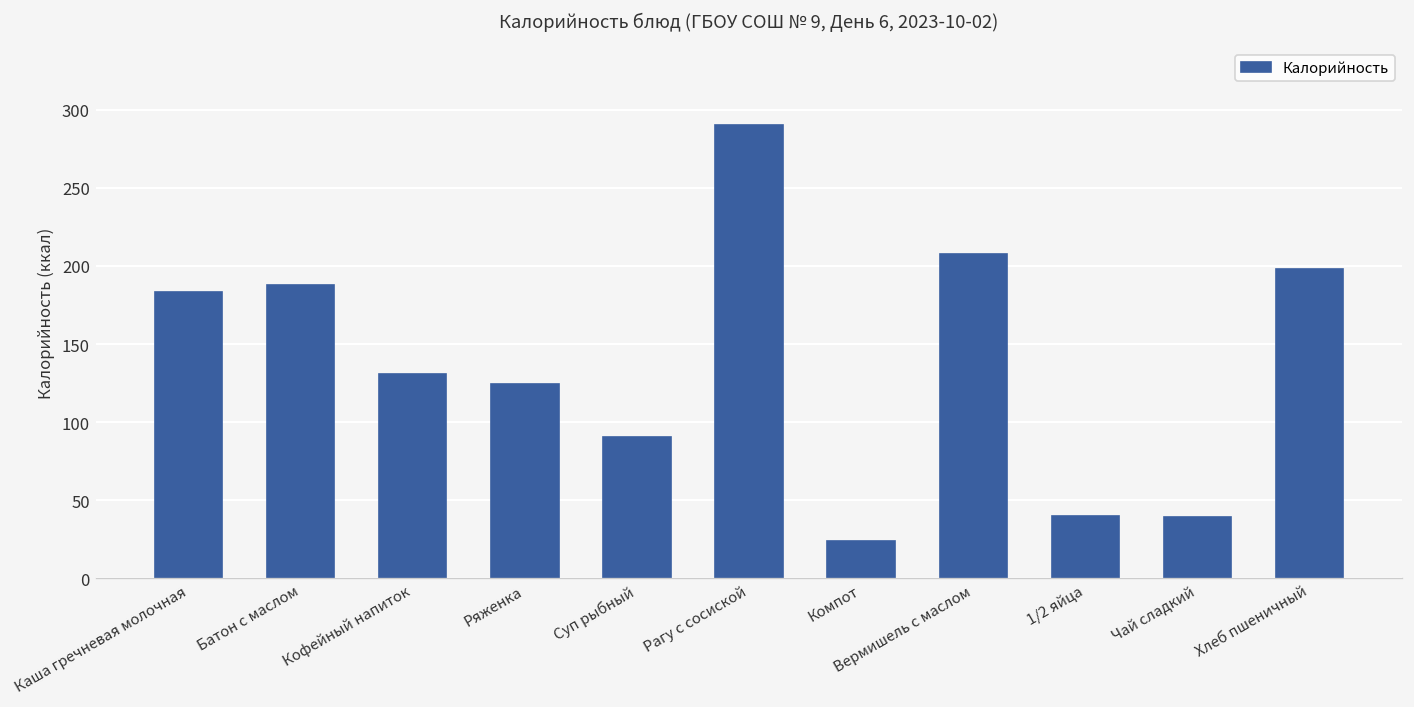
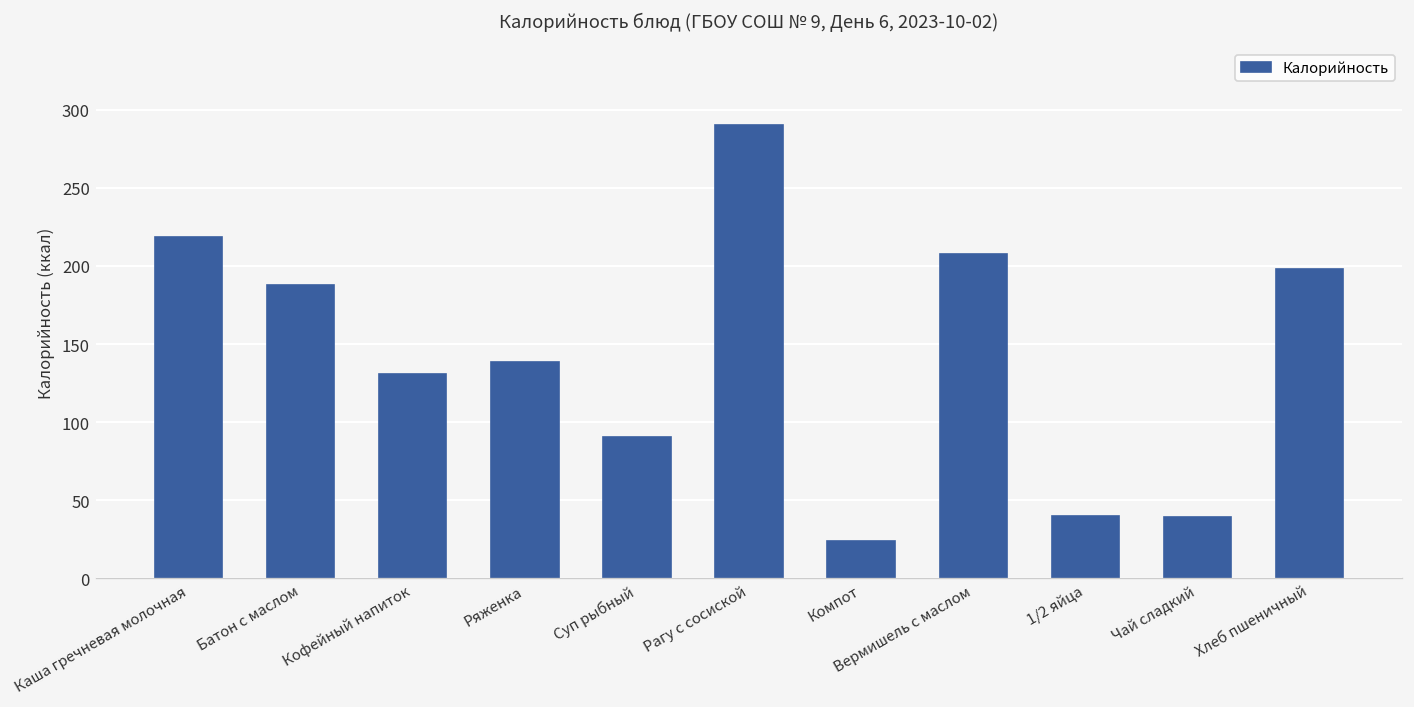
Каша гречневая молочная: 183 -> 219
Ряженка: 125 -> 139
